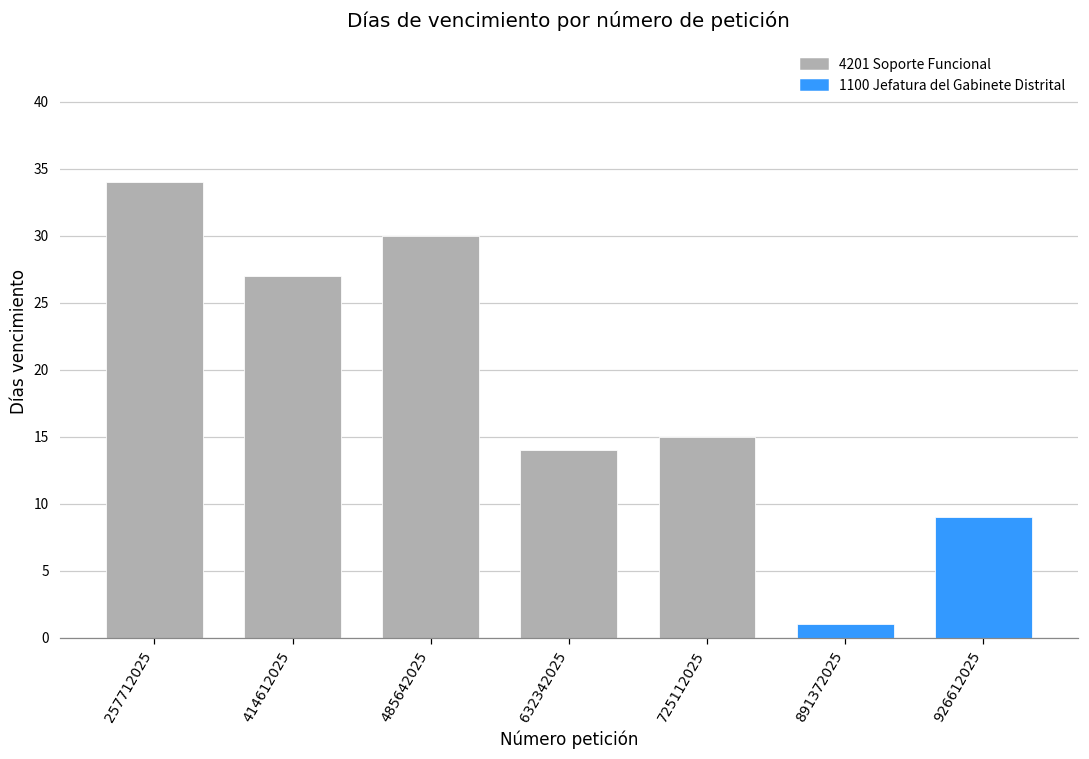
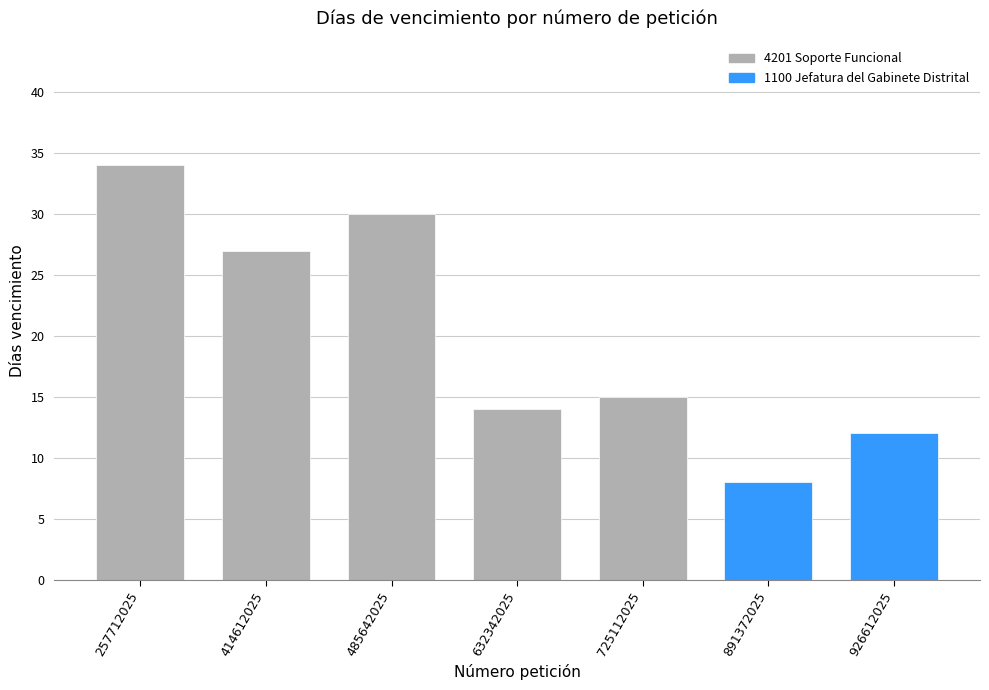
891372025: 1 -> 8
926612025: 9 -> 12
